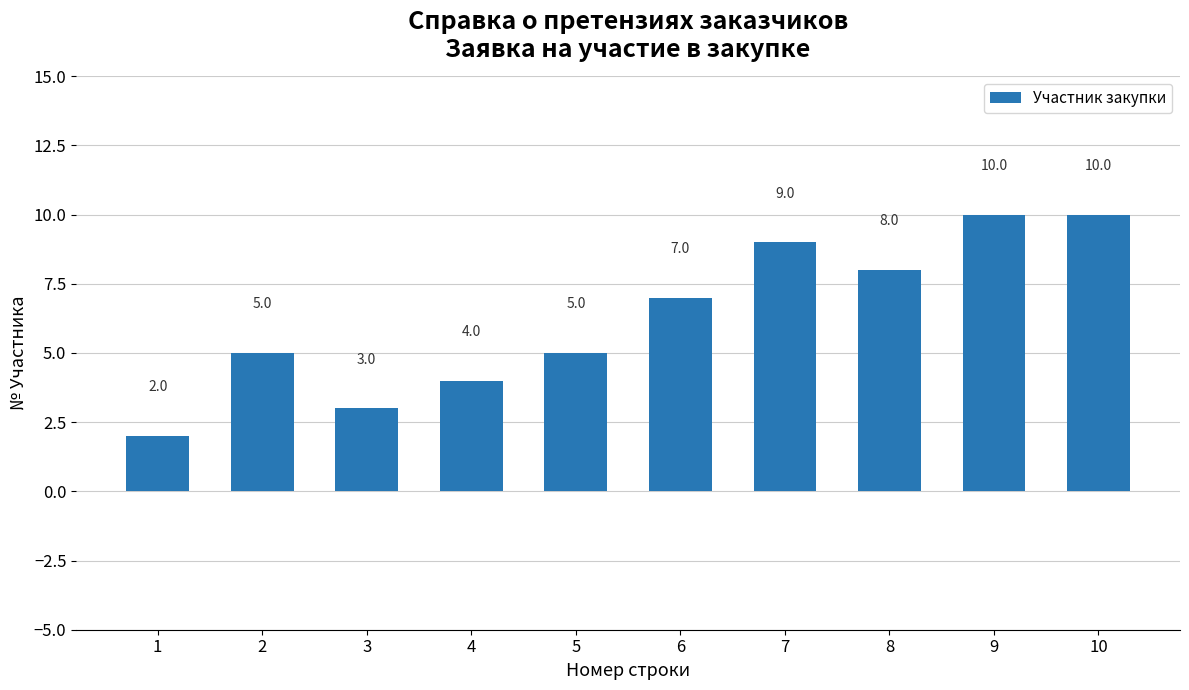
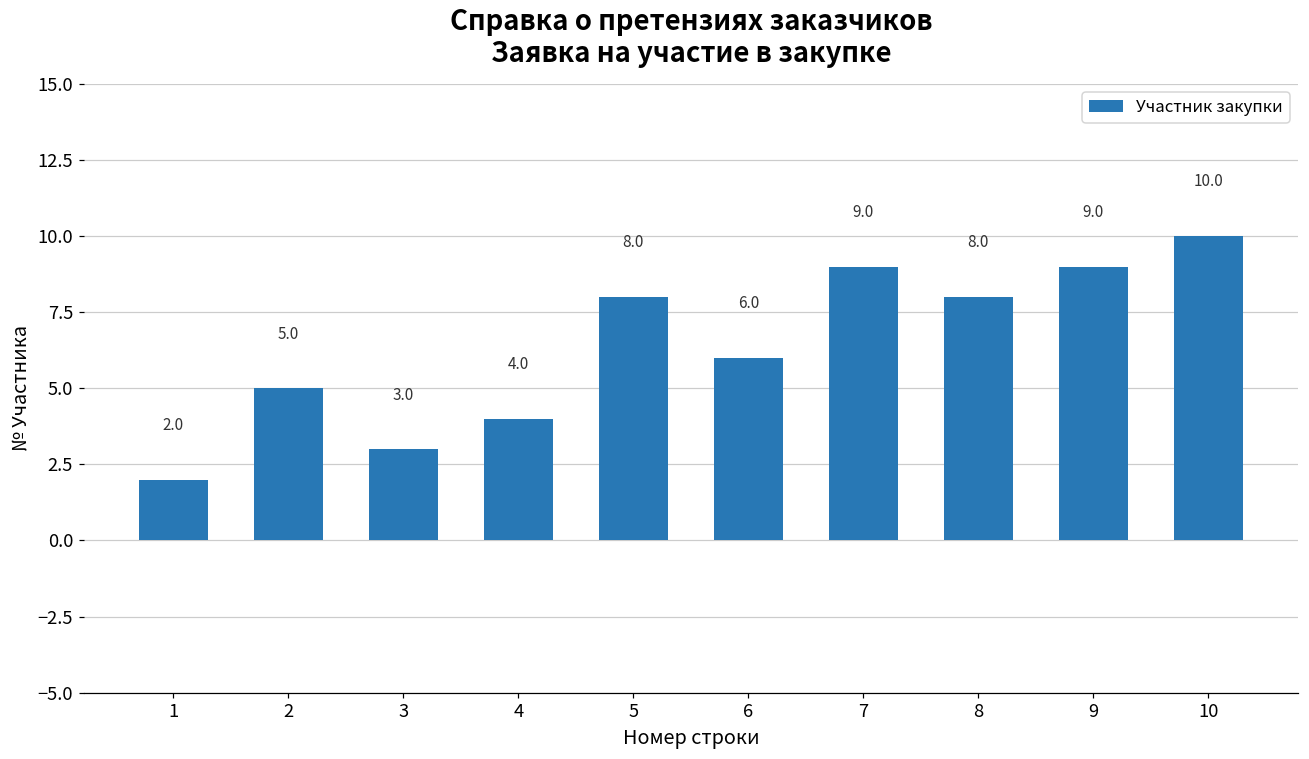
5: 5.0 -> 8.0
6: 7.0 -> 6.0
9: 10.0 -> 9.0
